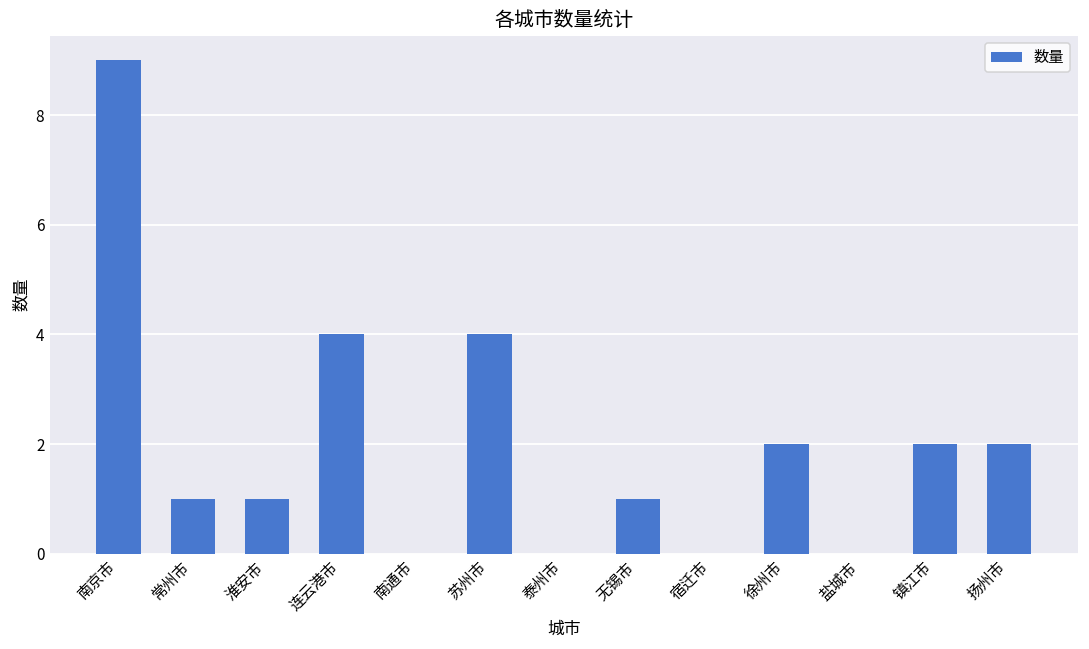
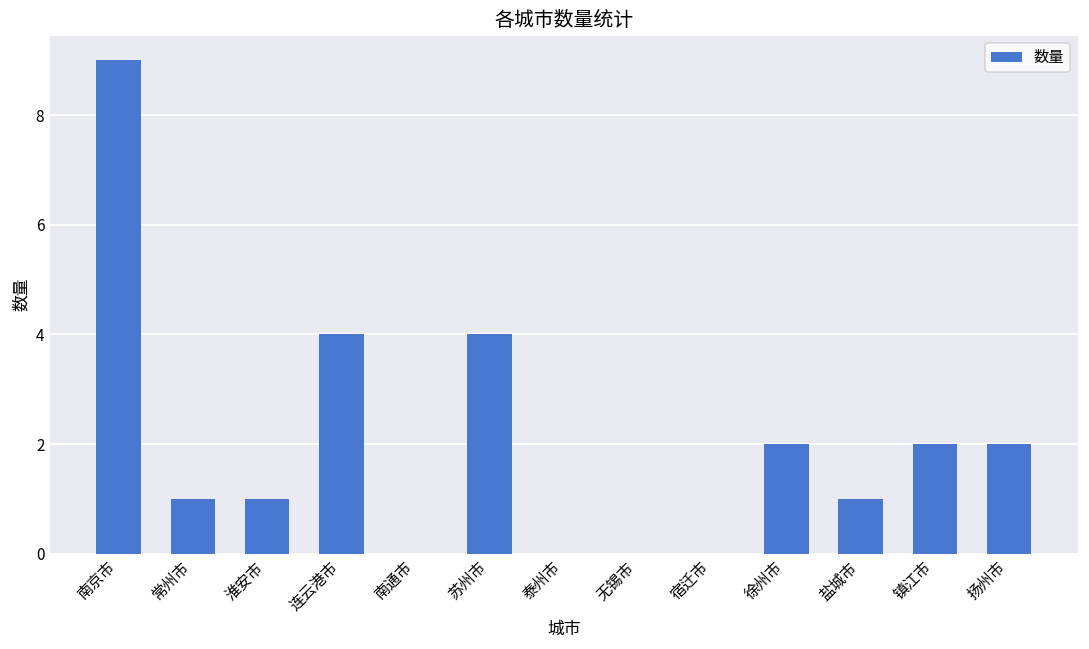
无锡市: 1 -> 0
盐城市: 0 -> 1
